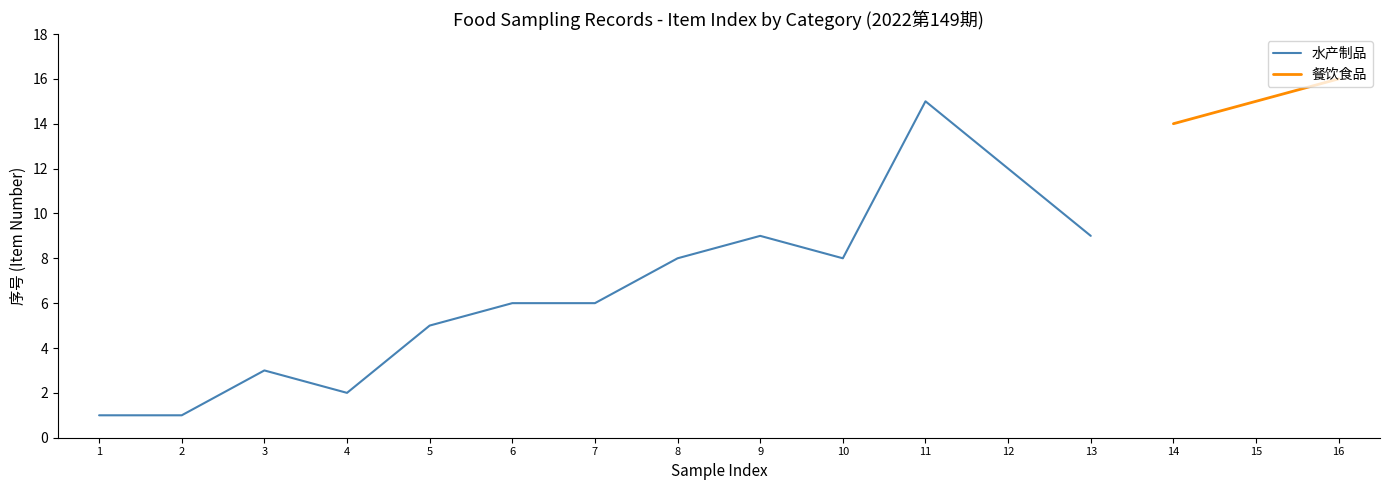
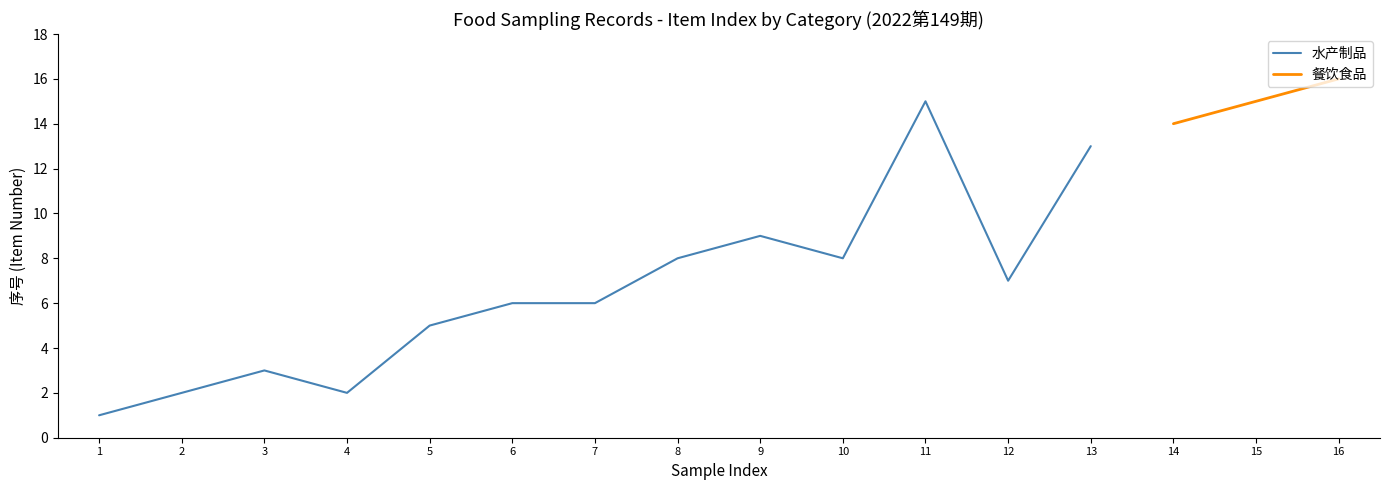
水产制品, 2: 1 -> 2
水产制品, 12: 12 -> 7
水产制品, 13: 9 -> 13
